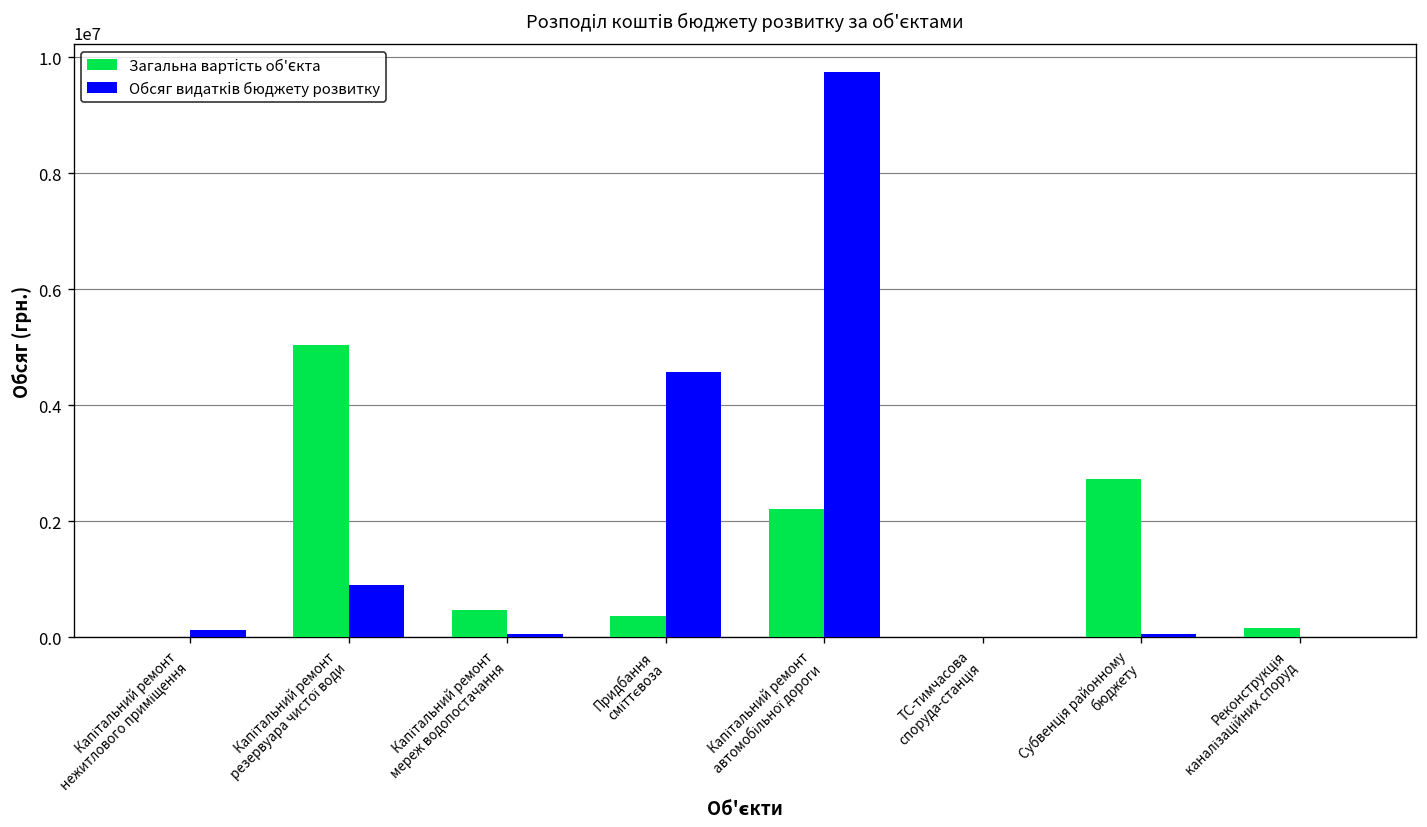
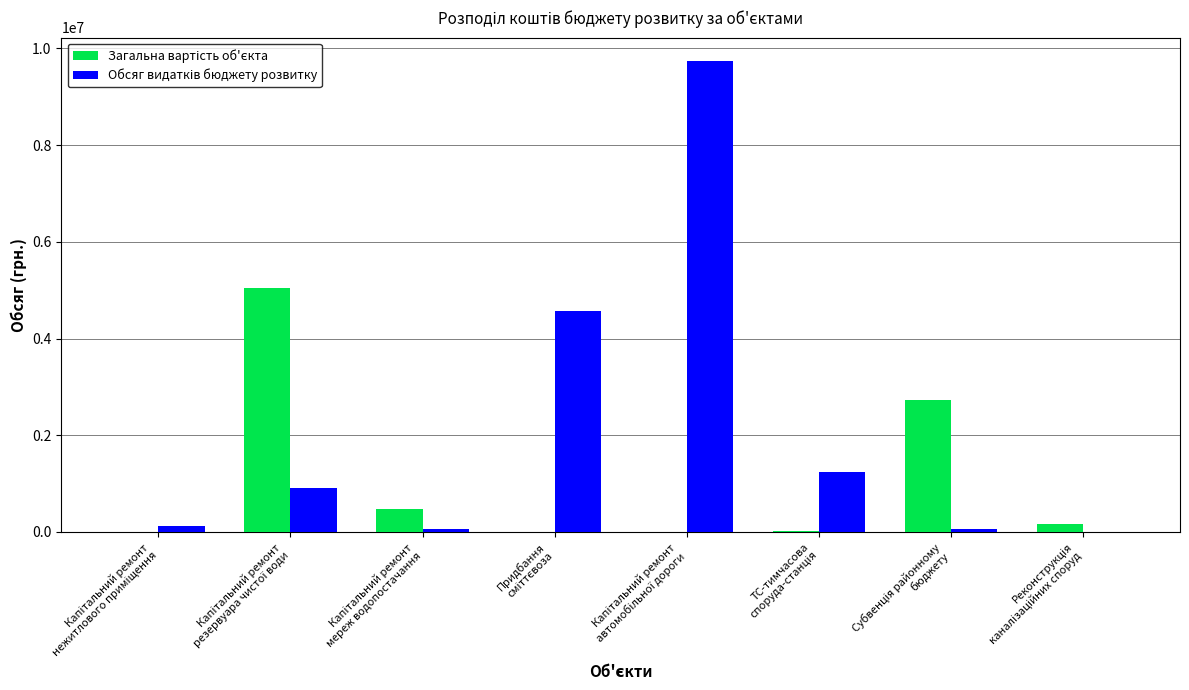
Загальна вартість об'єкта, Придбання сміттєвоза: 400000 -> 0
Загальна вартість об'єкта, Капітальний ремонт автомобільної дороги: 2200000 -> 0
Обсяг видатків бюджету розвитку, ТС-тимчасова споруда-станція: 0 -> 1200000
